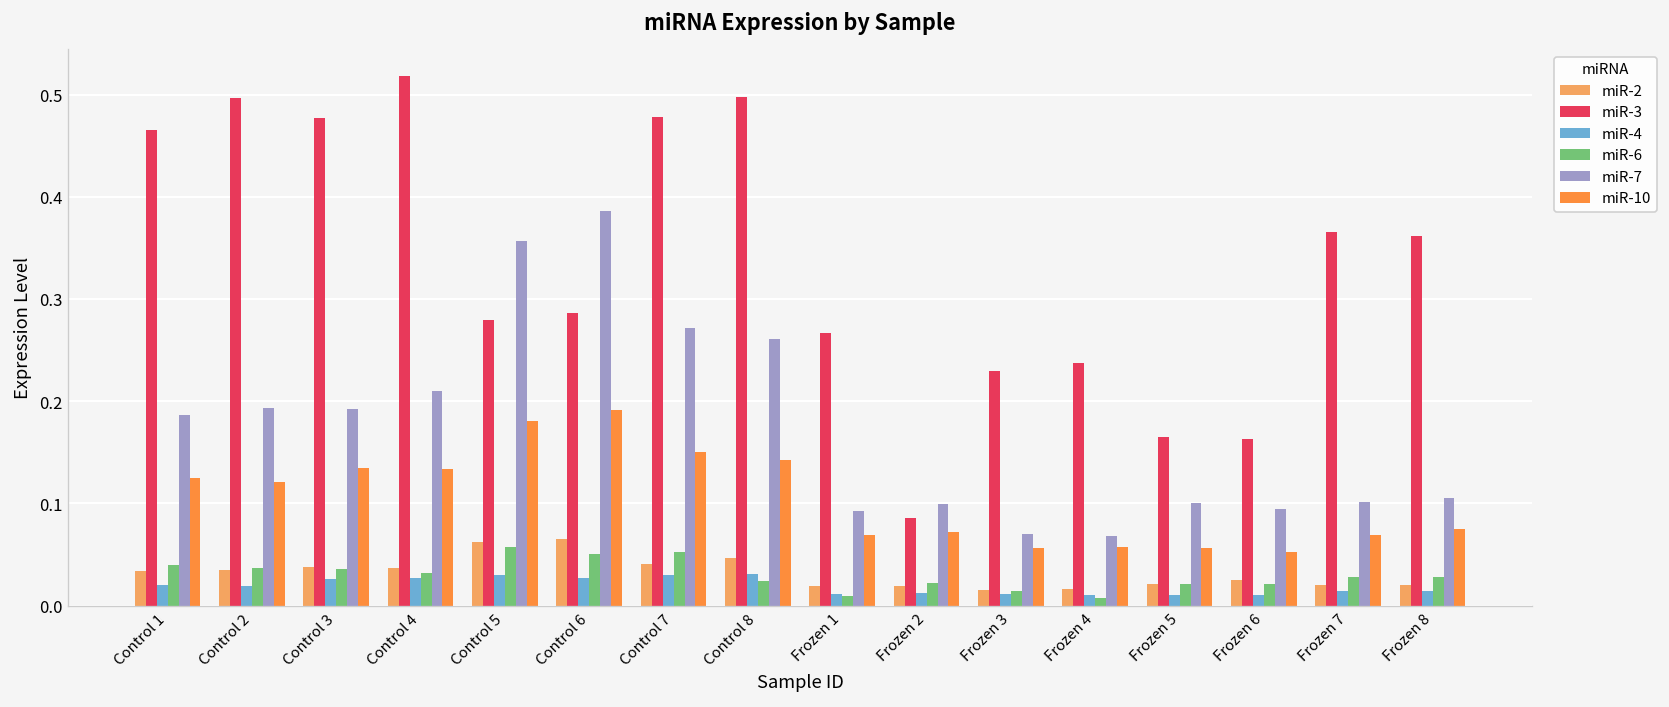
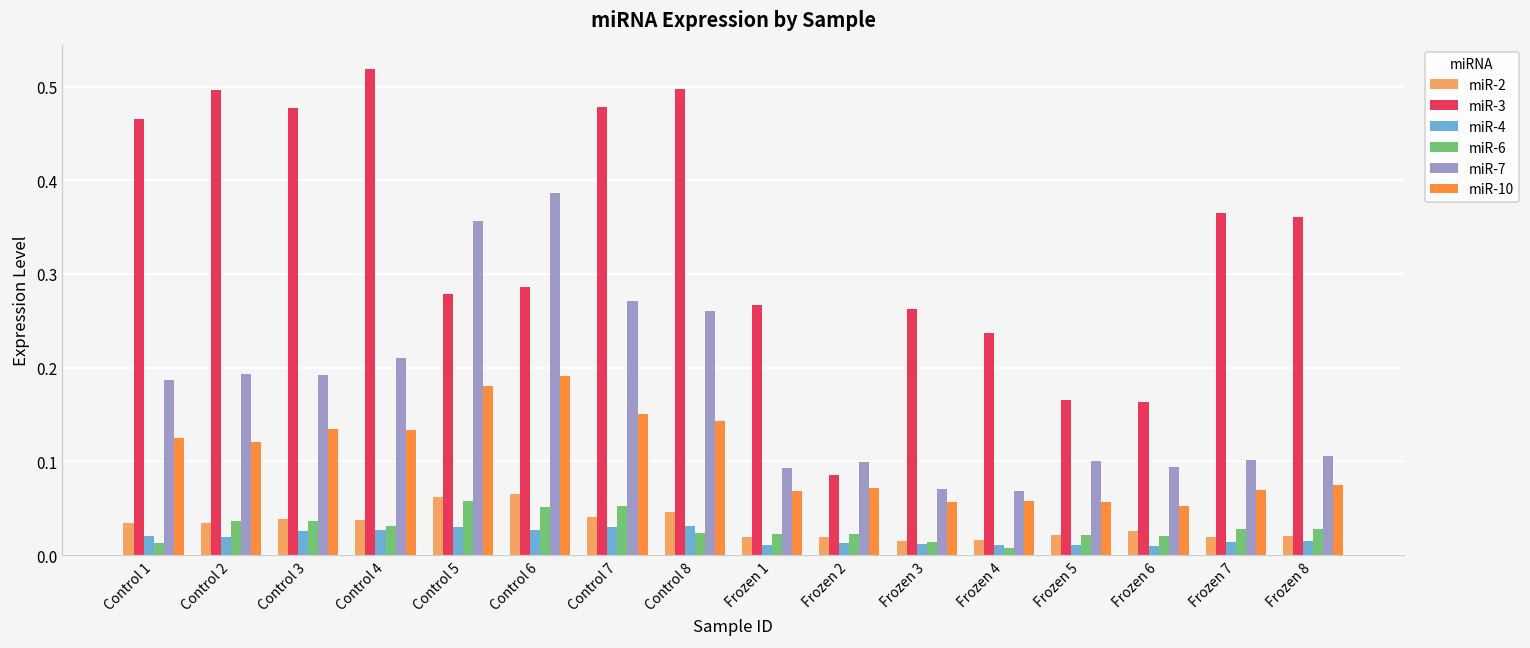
miR-6, Control 1: 0.04 -> 0.01
miR-6, Frozen 1: 0.01 -> 0.02
miR-3, Frozen 3: 0.23 -> 0.26
